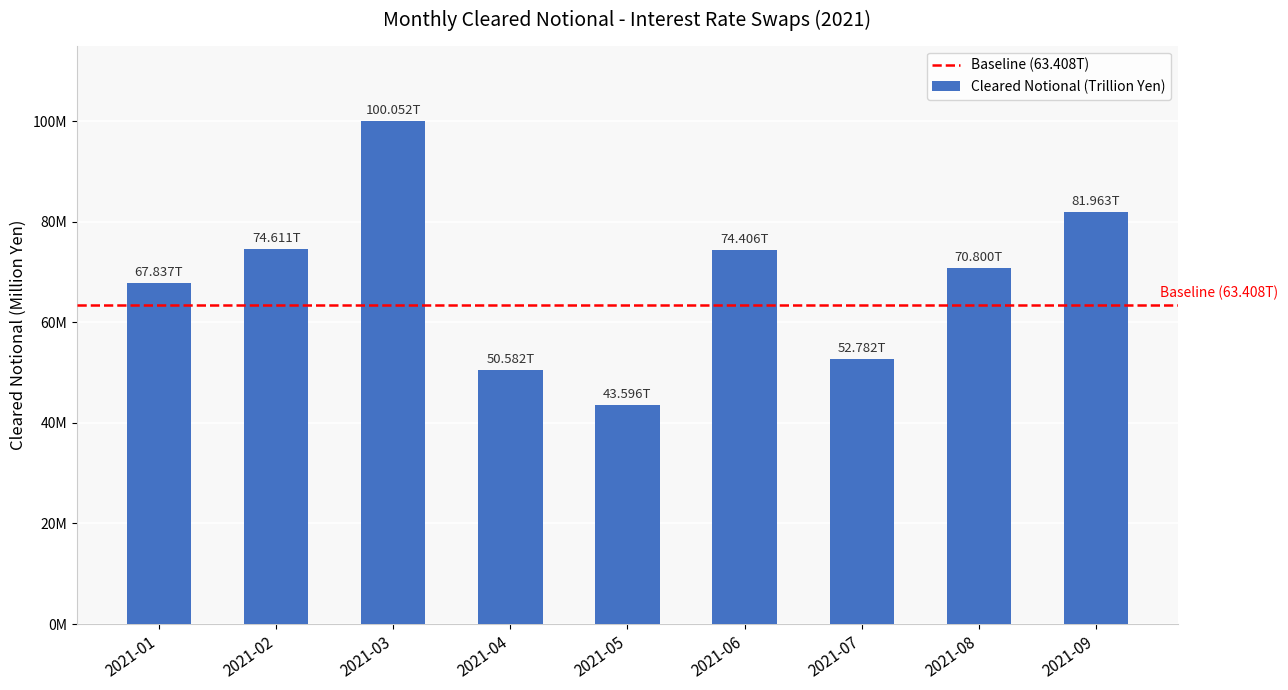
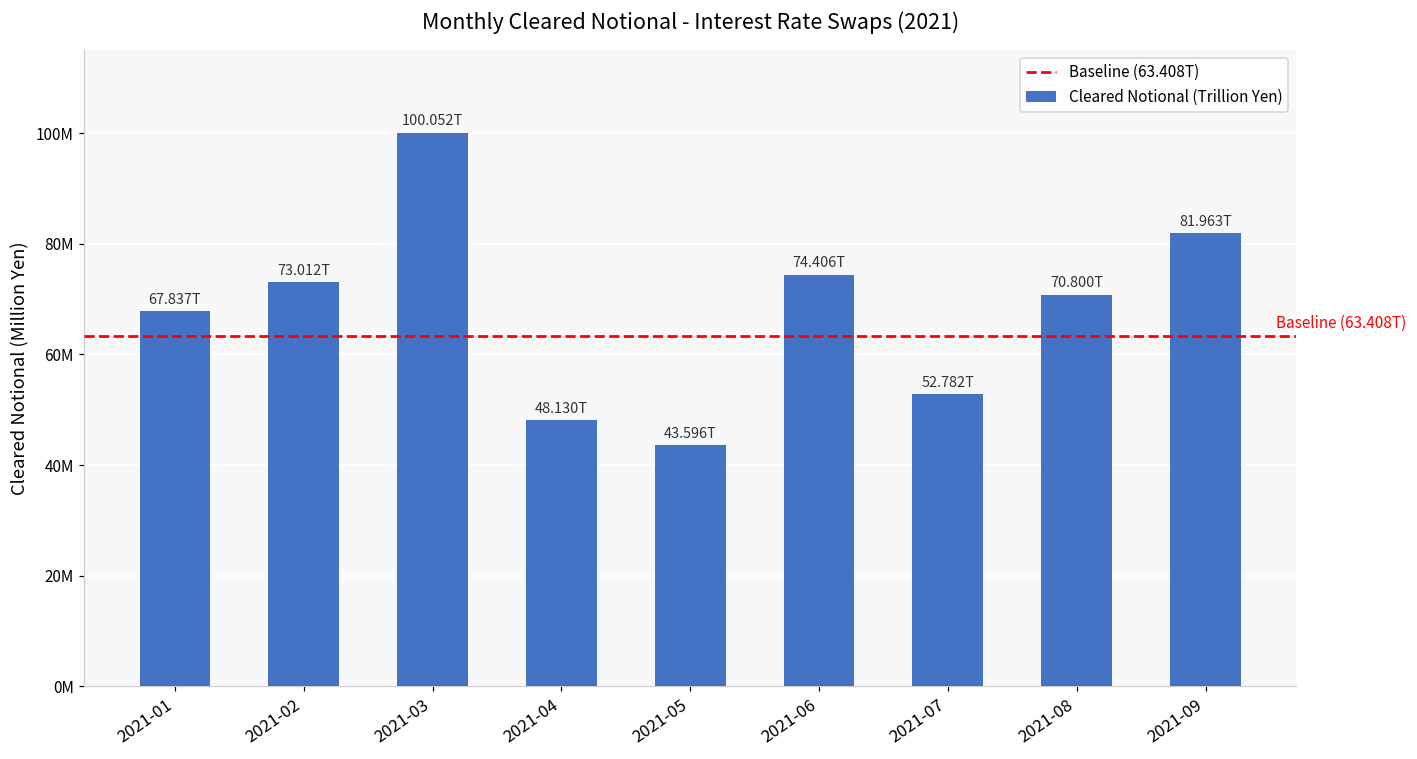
2021-02: 74.611T -> 73.012T
2021-04: 50.582T -> 48.130T
